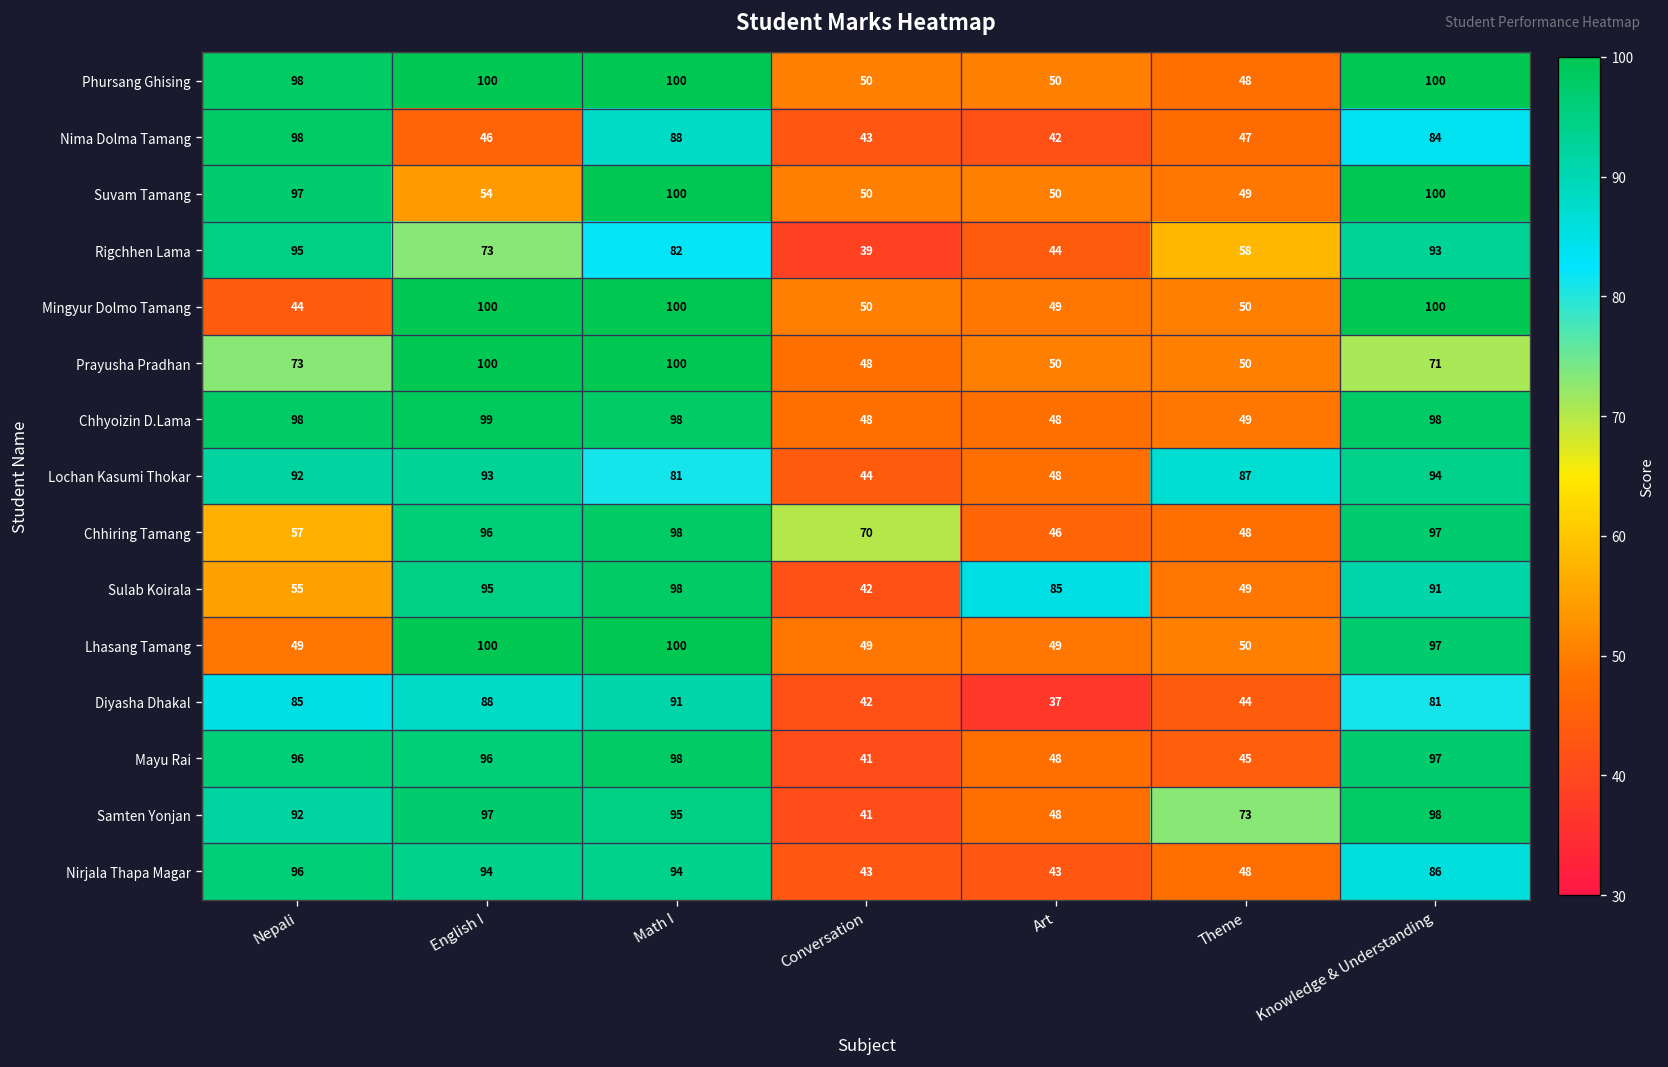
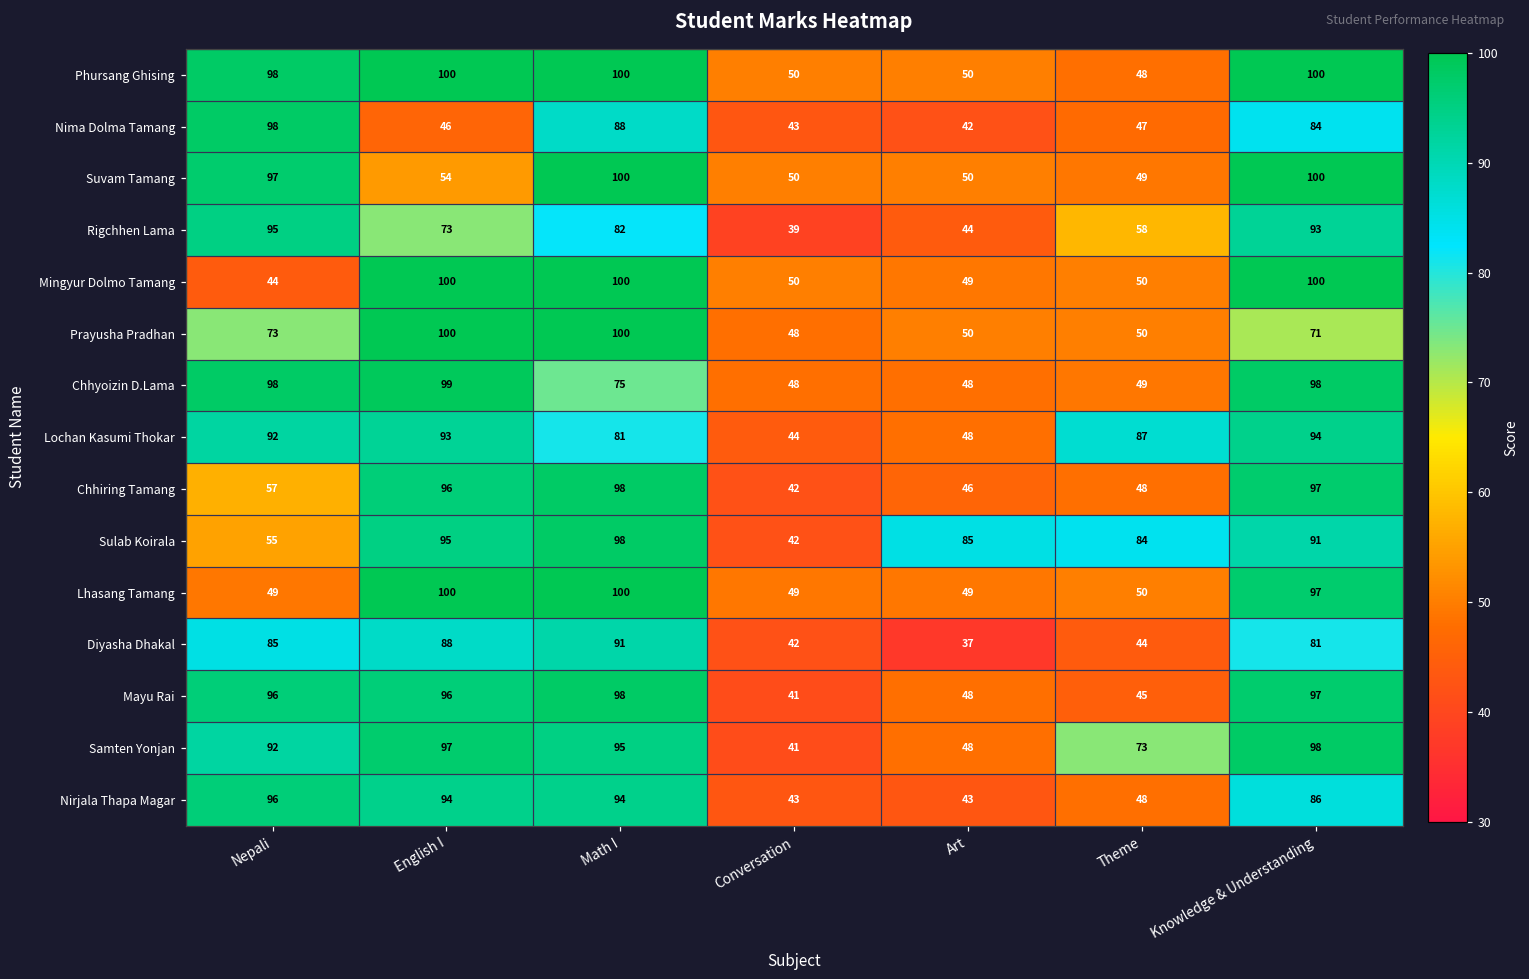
Chhyoizin D.Lama, Math I: 98 -> 75
Chhiring Tamang, Conversation: 70 -> 42
Sulab Koirala, Theme: 49 -> 84
